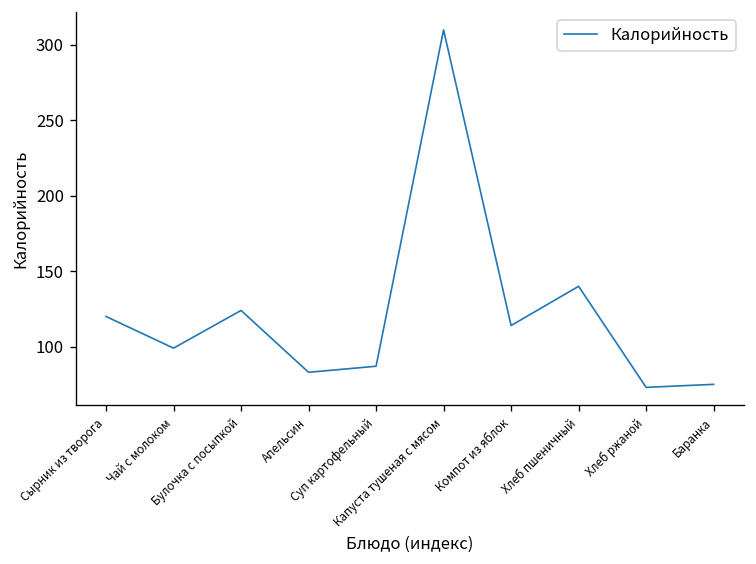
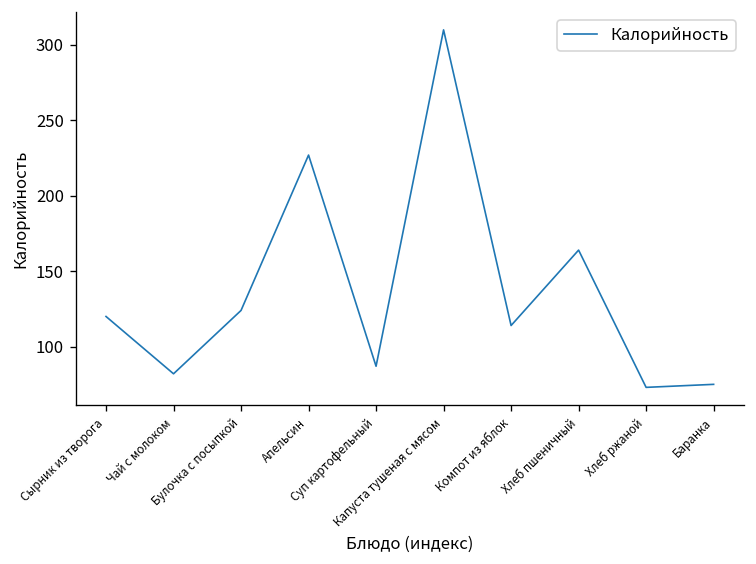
Чай с молоком: 99 -> 82
Апельсин: 83 -> 227
Хлеб пшеничный: 140 -> 164
